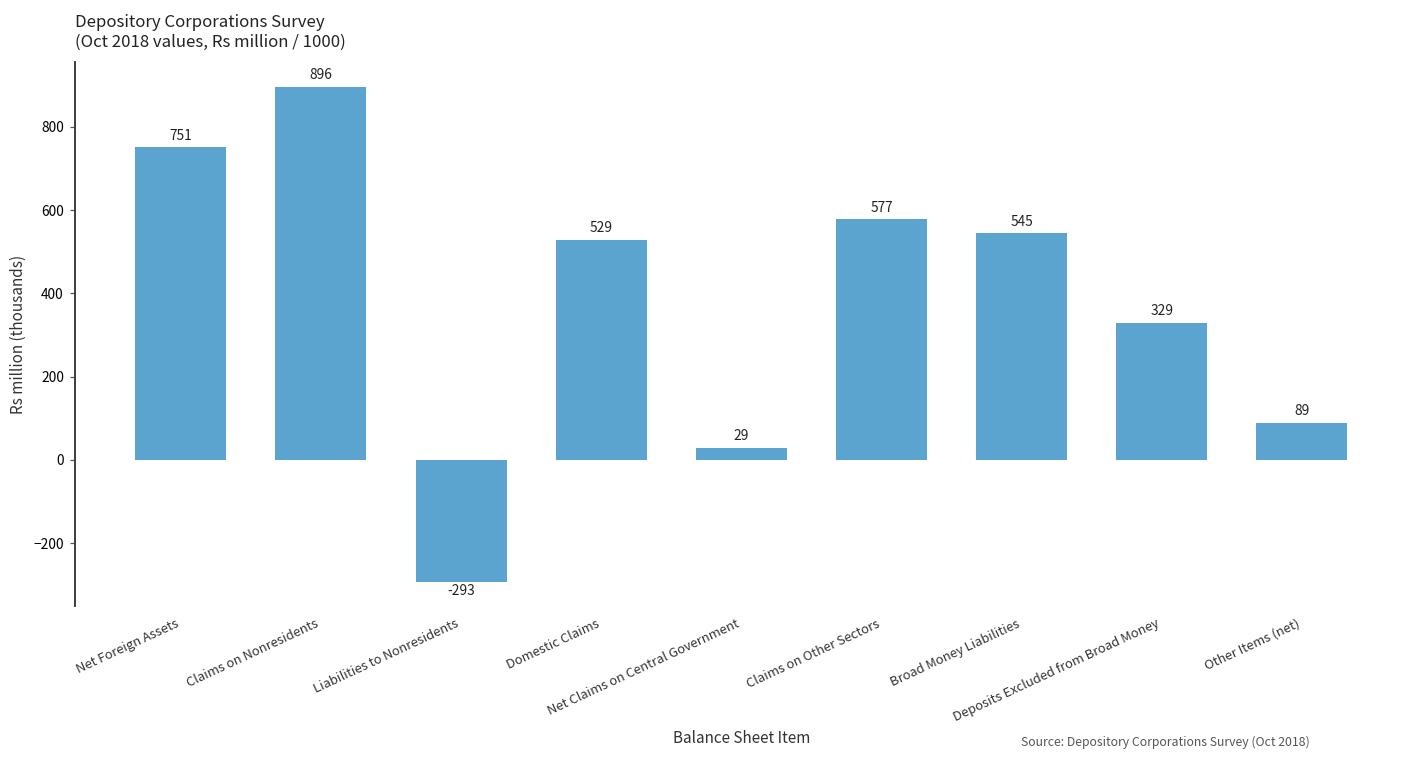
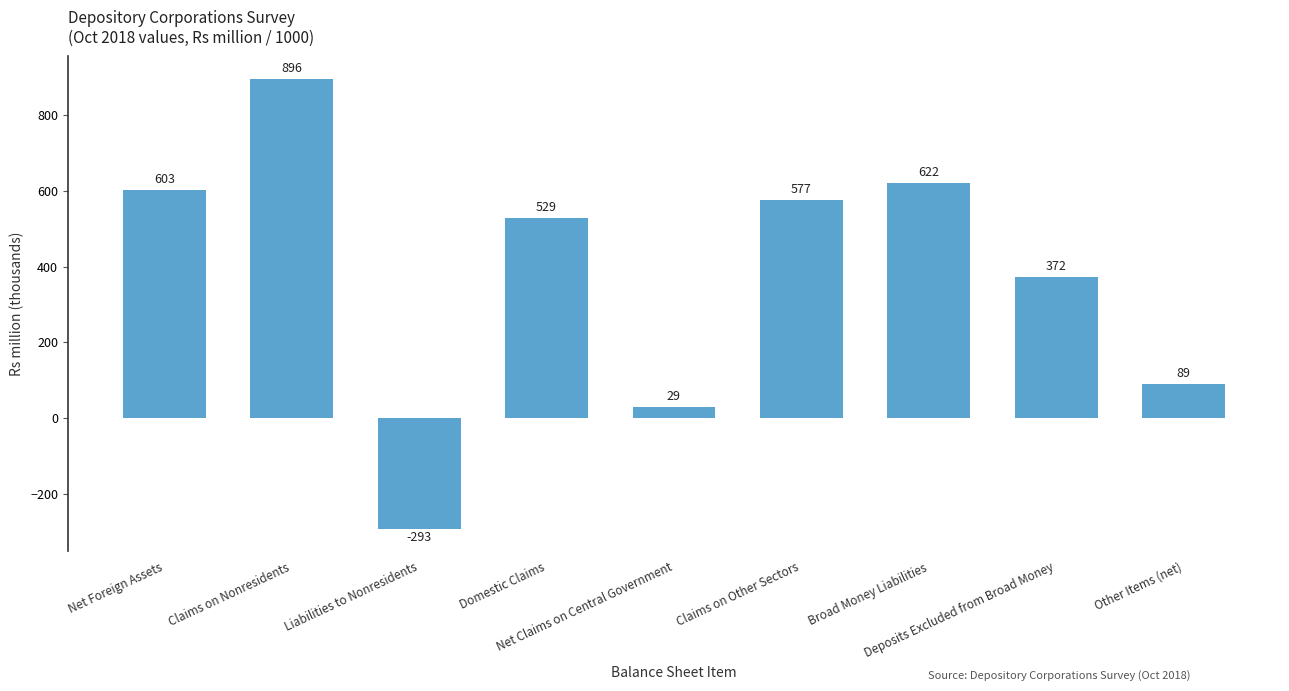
Net Foreign Assets: 751 -> 603
Broad Money Liabilities: 545 -> 622
Deposits Excluded from Broad Money: 329 -> 372
